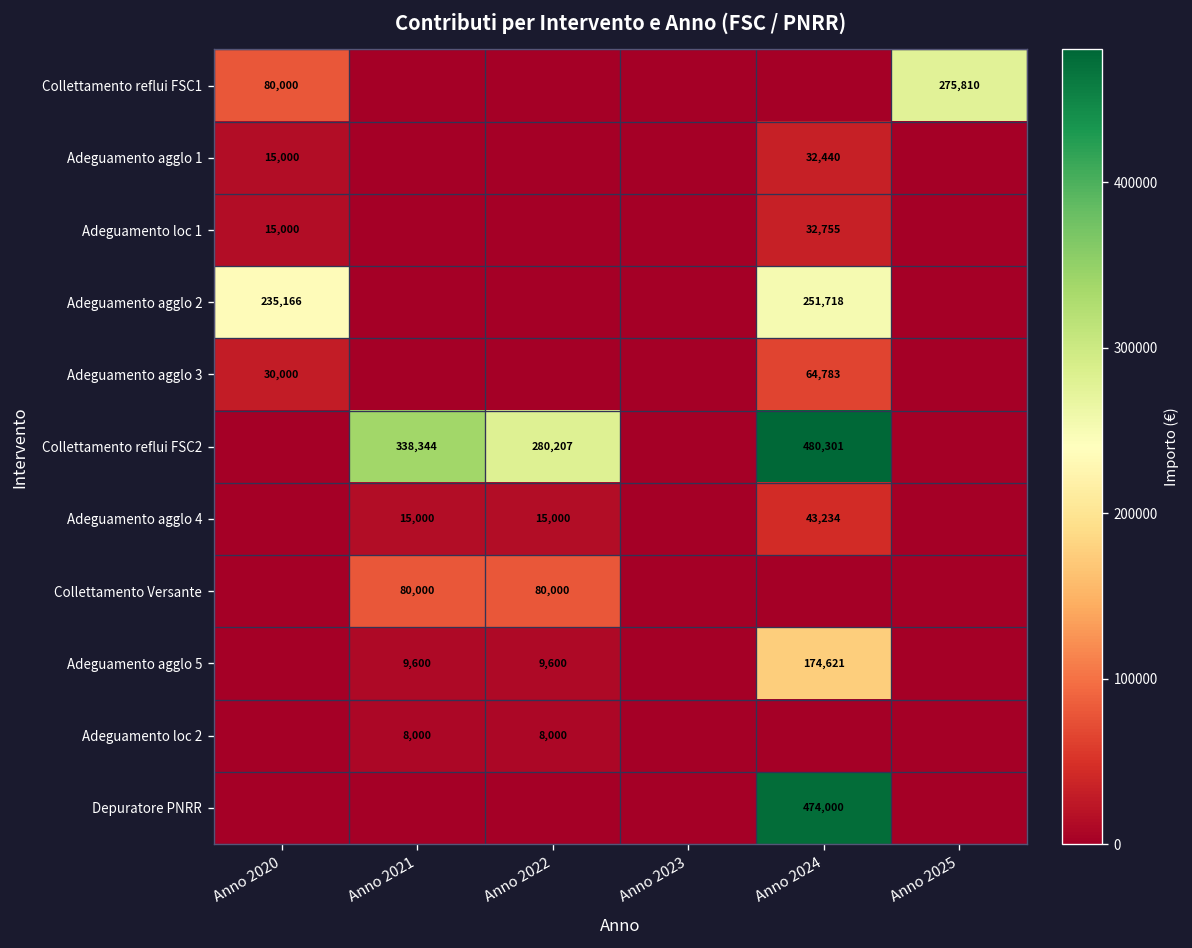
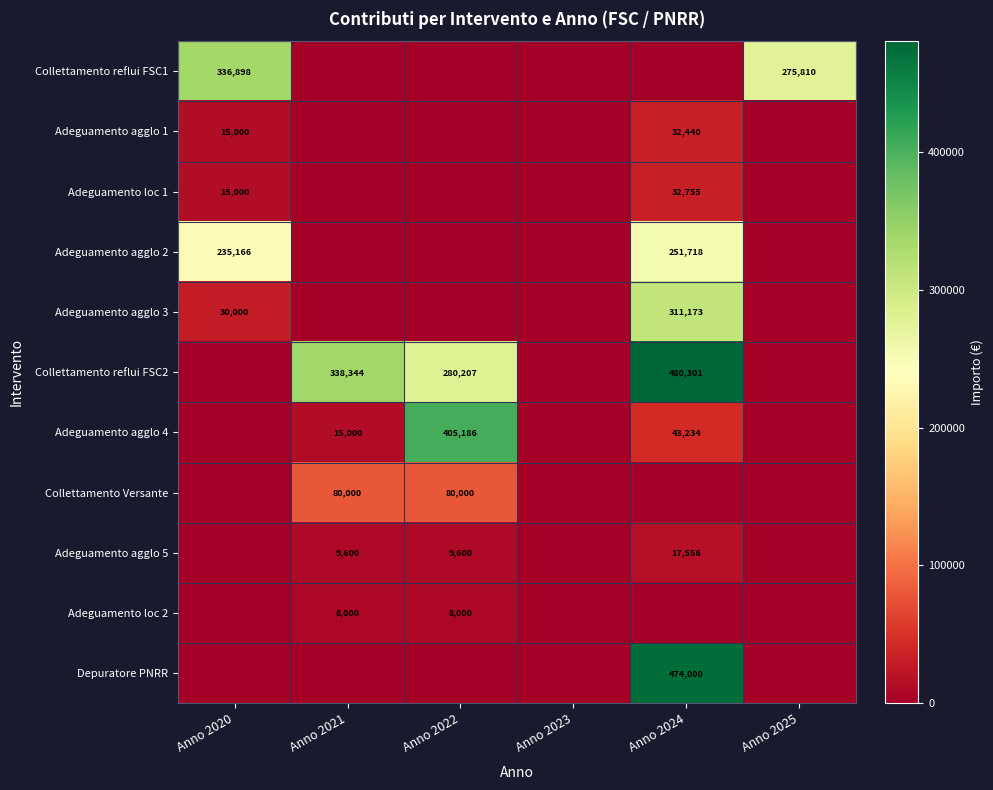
Collettamento reflui FSC1, Anno 2020: 80,000 -> 336,898
Adeguamento agglo 3, Anno 2024: 64,783 -> 311,173
Adeguamento agglo 4, Anno 2022: 15,000 -> 405,186
Adeguamento agglo 5, Anno 2024: 174,621 -> 17,556
